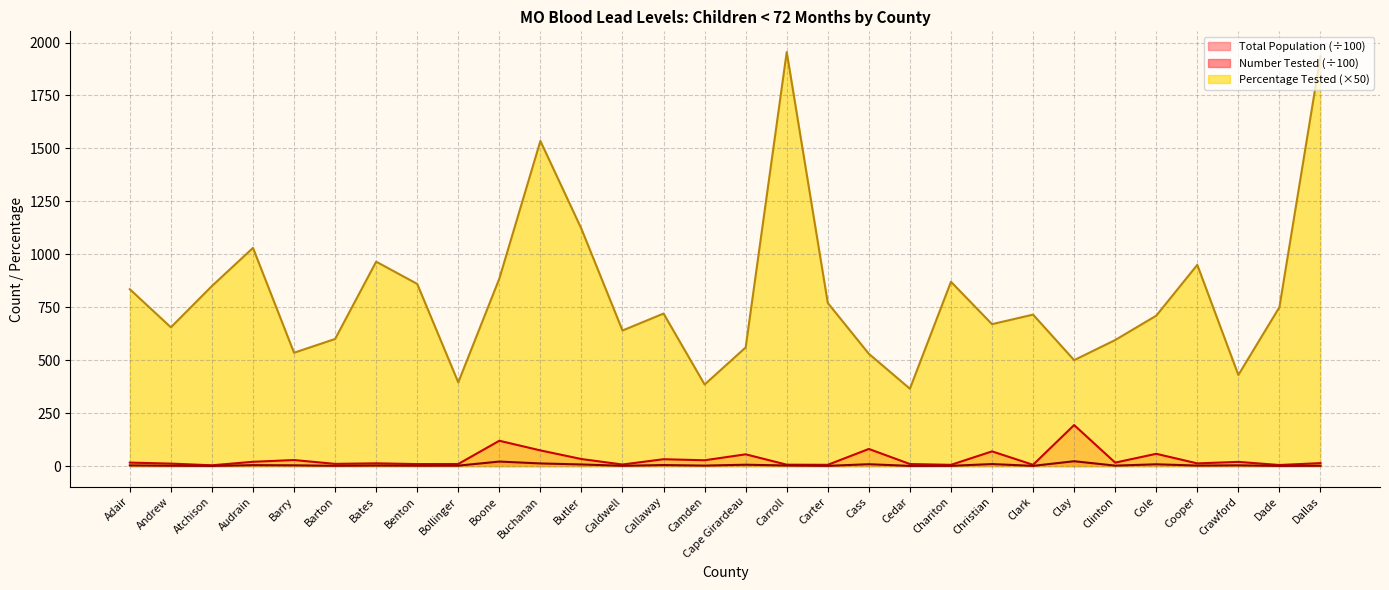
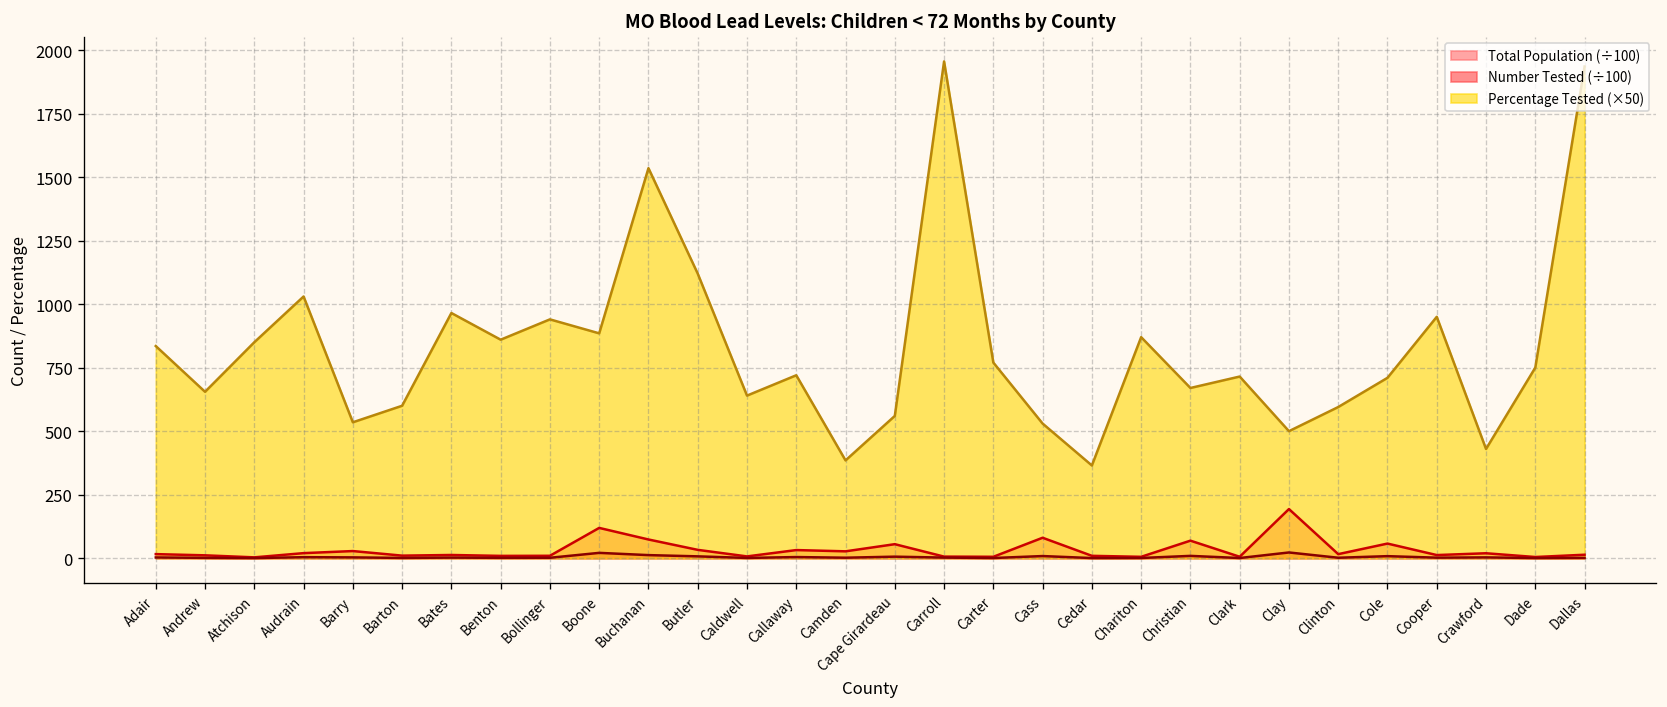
Percentage Tested (×50), Bollinger: 400 -> 940
